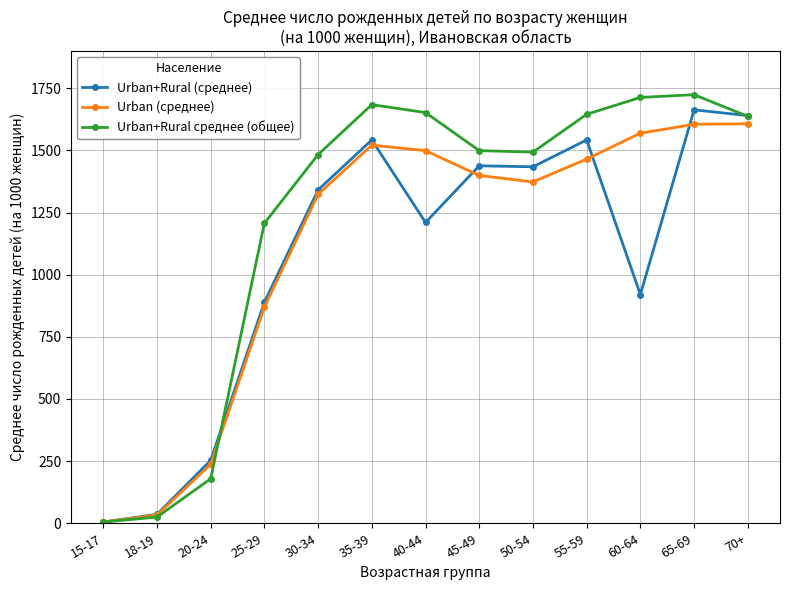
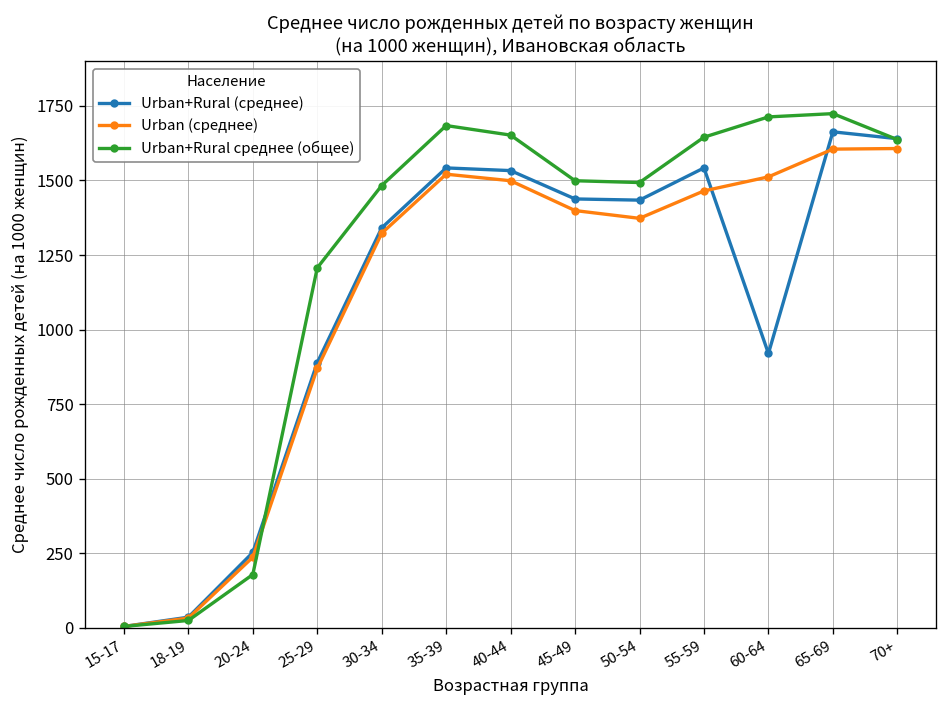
Urban+Rural (среднее), 40-44: 1210 -> 1530
Urban (среднее), 60-64: 1570 -> 1510
